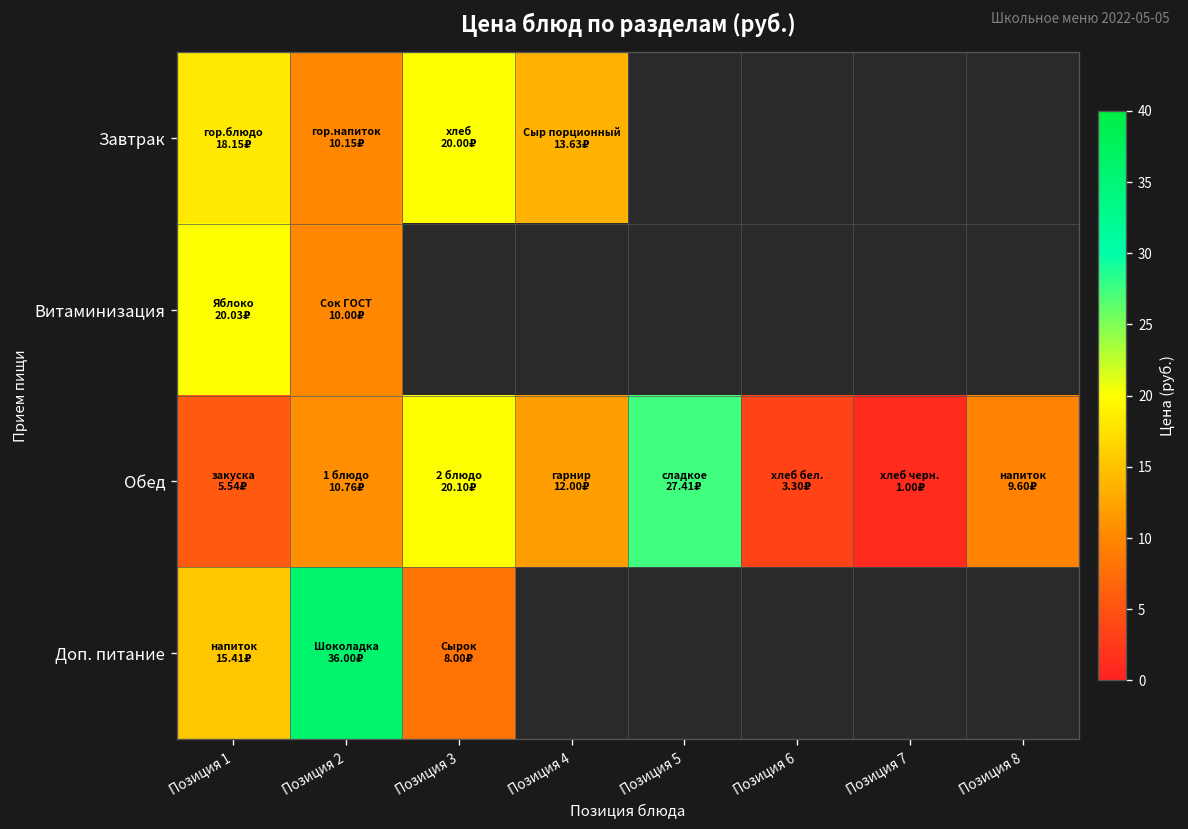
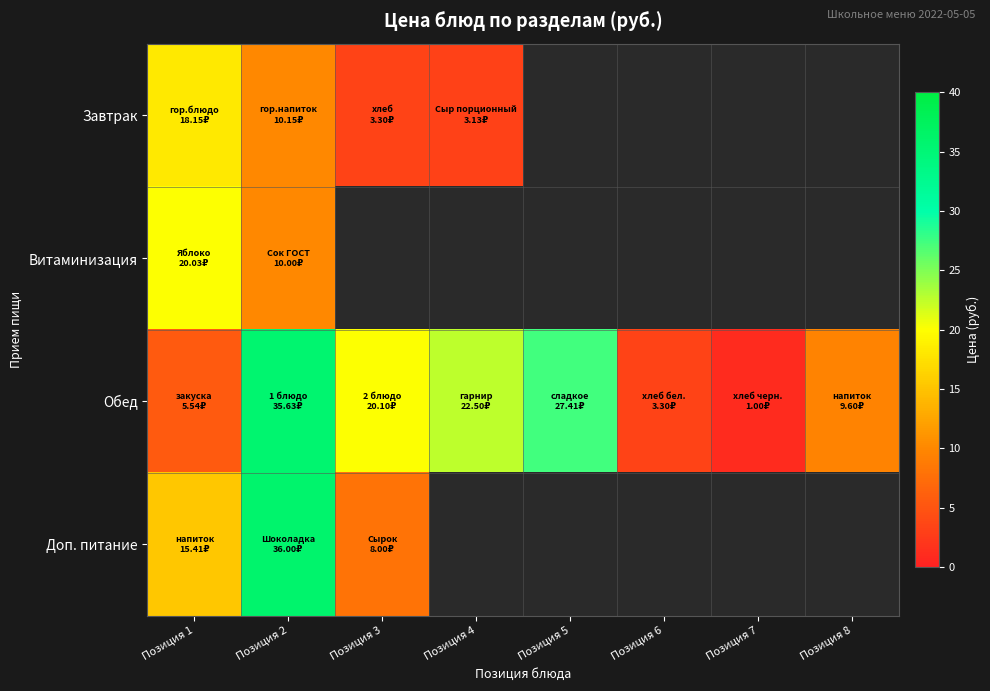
Завтрак, Позиция 3: 20.00₽ -> 3.30₽
Завтрак, Позиция 4: 13.63₽ -> 3.13₽
Обед, Позиция 2: 10.76₽ -> 35.63₽
Обед, Позиция 4: 12.00₽ -> 22.50₽
